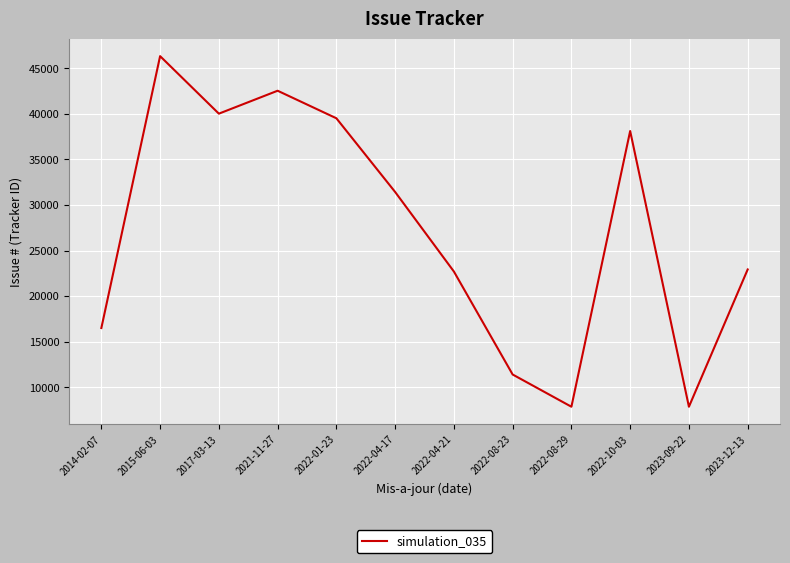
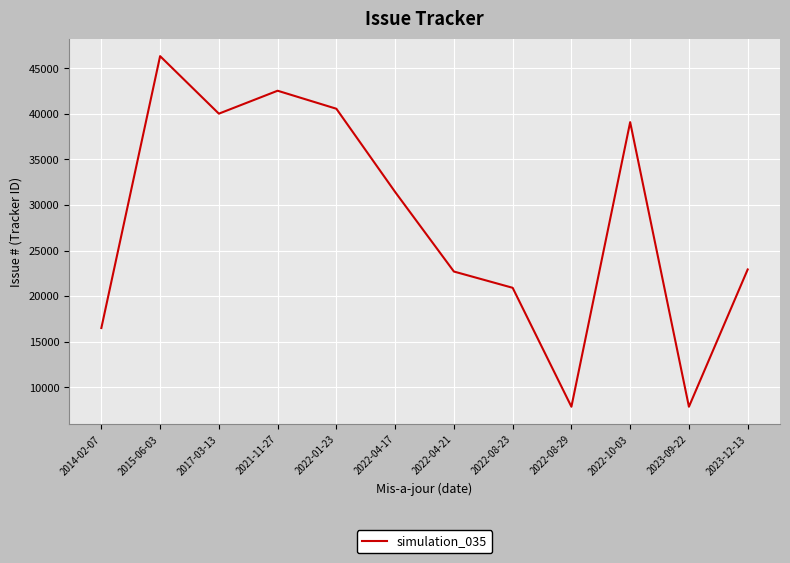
2022-01-23: 40000 -> 41000
2022-08-23: 11000 -> 21000
2022-10-03: 38000 -> 39000
